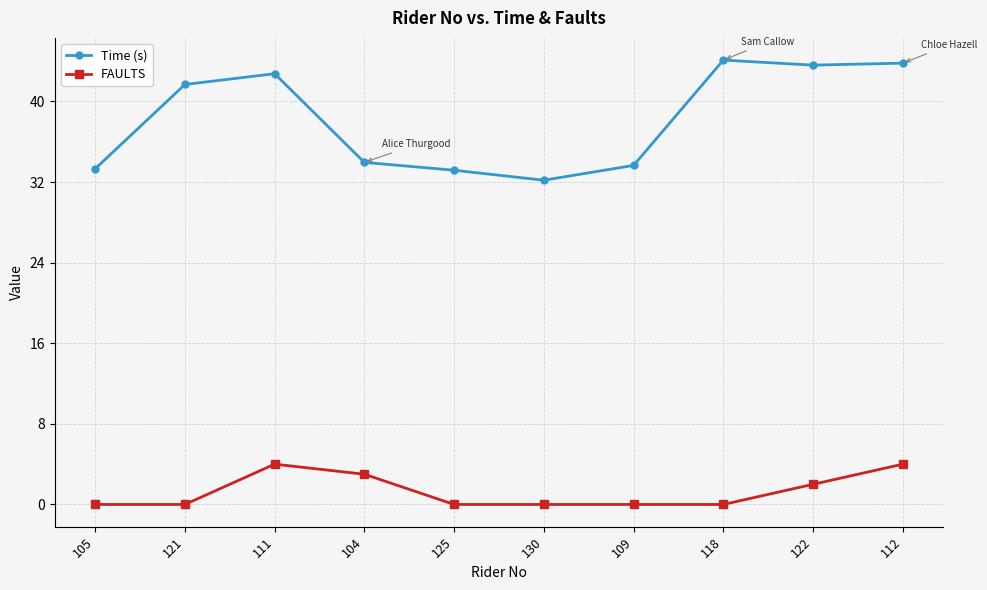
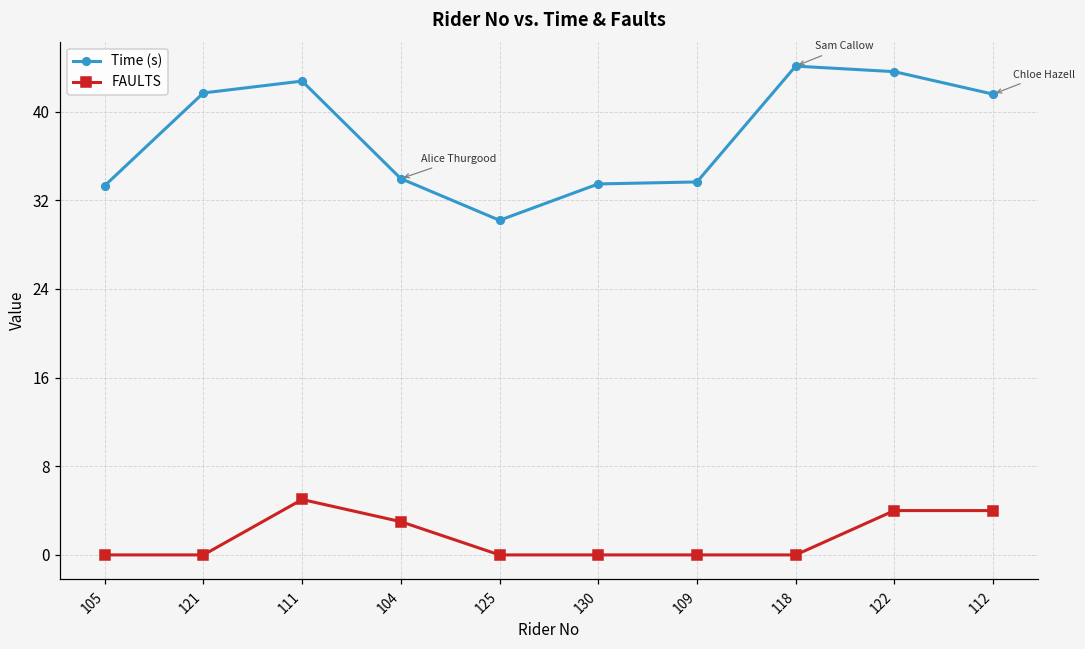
FAULTS, 111: 4 -> 5
Time (s), 125: 33.2 -> 30.2
Time (s), 130: 32.2 -> 33.5
FAULTS, 122: 2 -> 4
Time (s), 112: 43.8 -> 41.6
